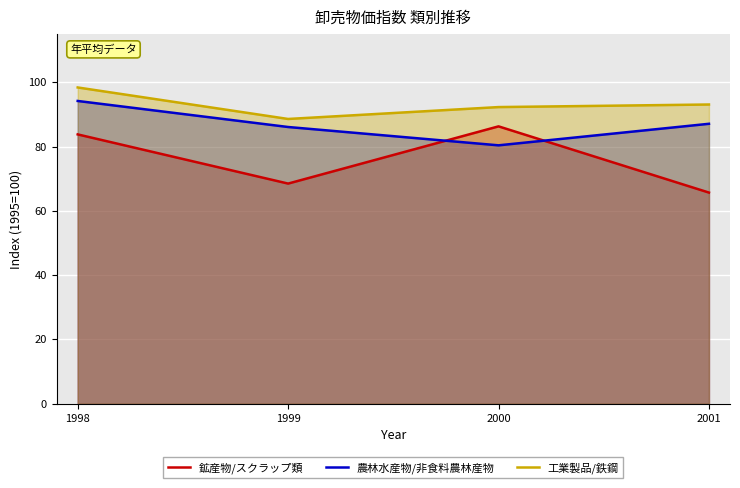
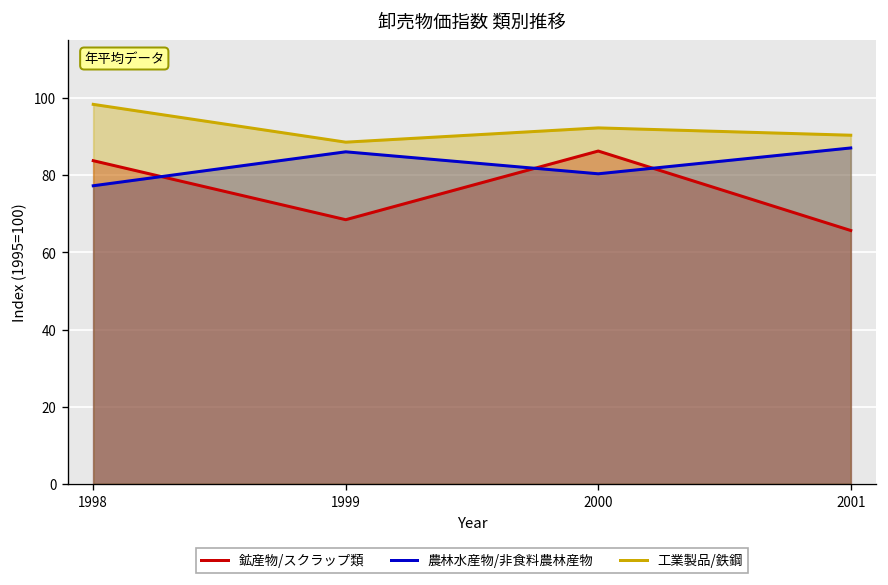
農林水産物/非食料農林産物, 1998: 94 -> 77
工業製品/鉄鋼, 2001: 93 -> 90
